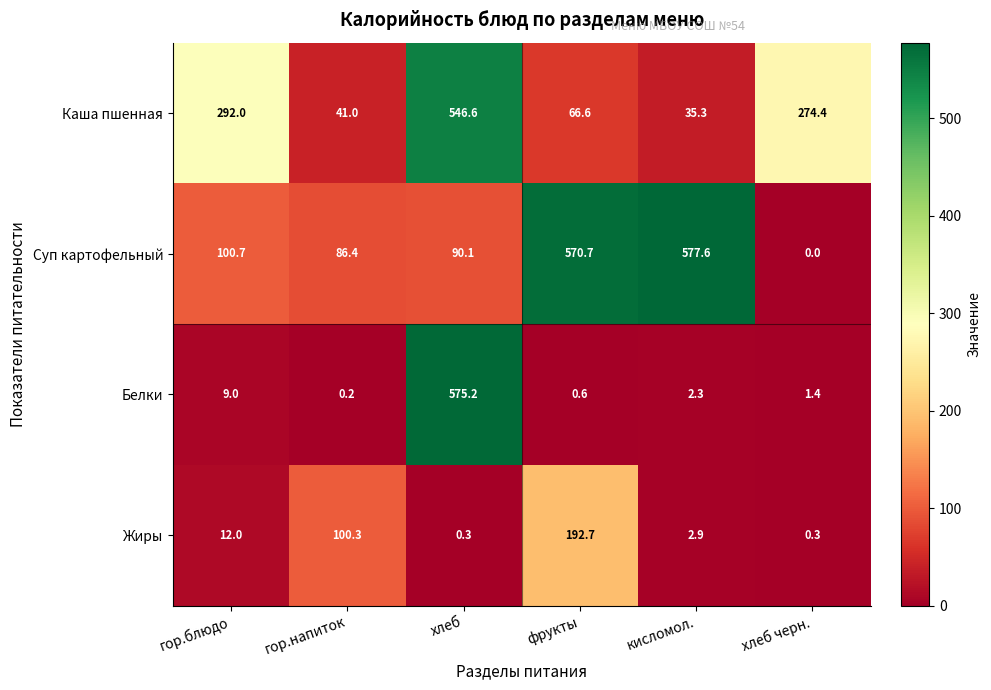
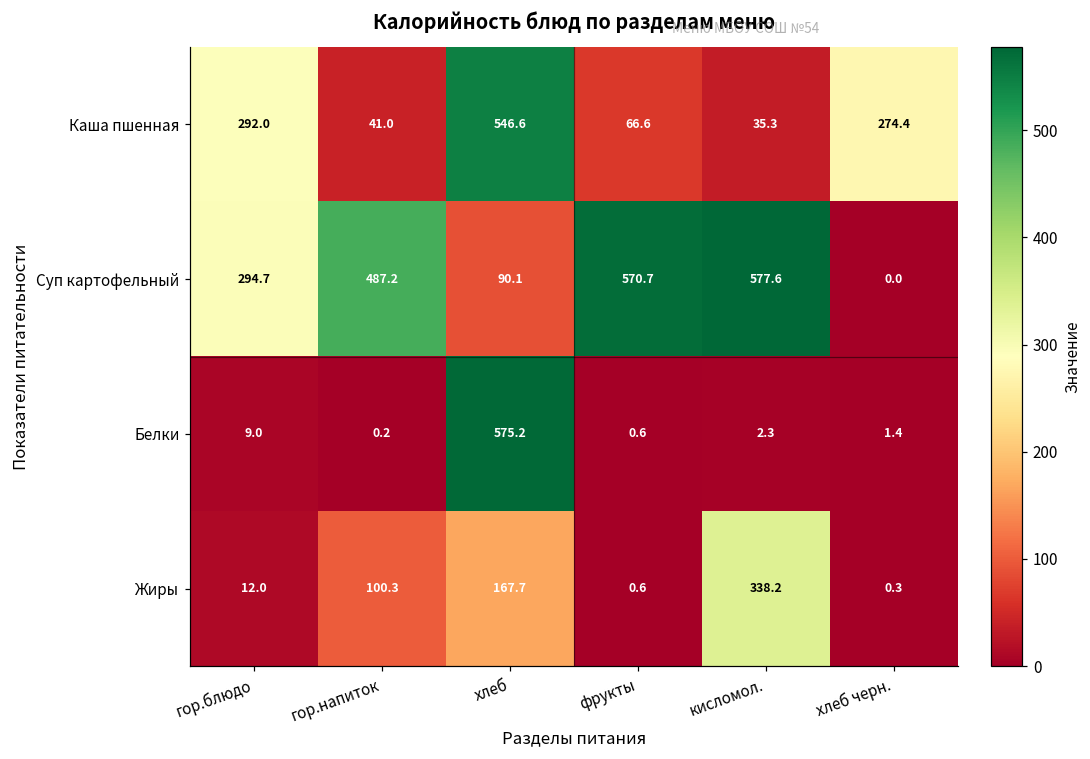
Суп картофельный, гор.блюдо: 100.7 -> 294.7
Суп картофельный, гор.напиток: 86.4 -> 487.2
Жиры, хлеб: 0.3 -> 167.7
Жиры, фрукты: 192.7 -> 0.6
Жиры, кисломол.: 2.9 -> 338.2
